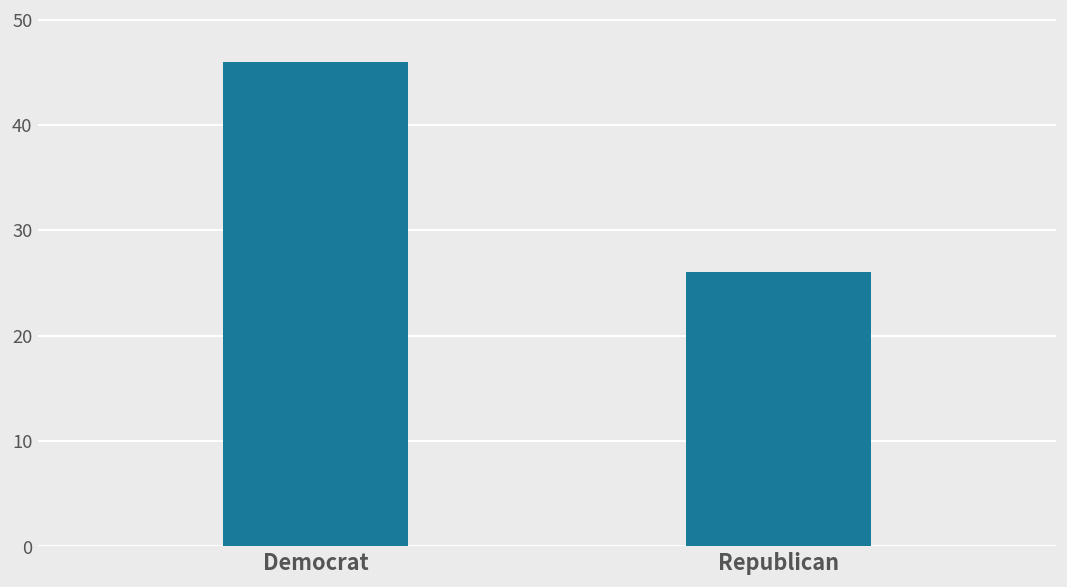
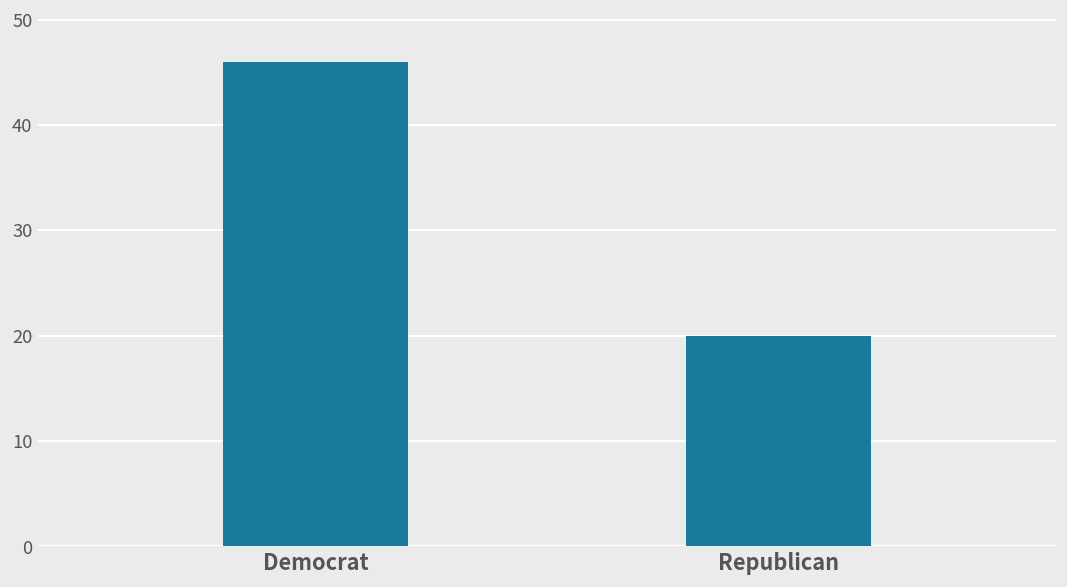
Republican: 26 -> 20
